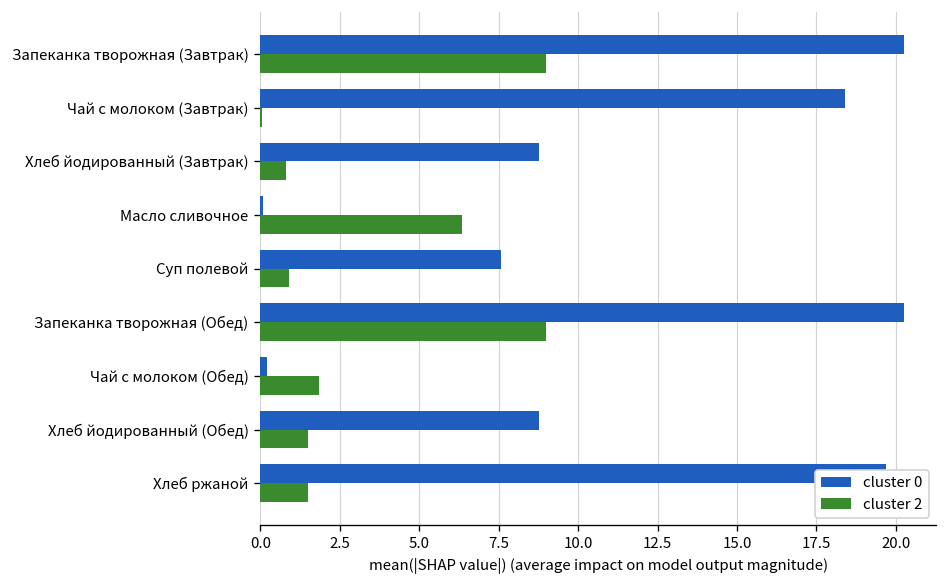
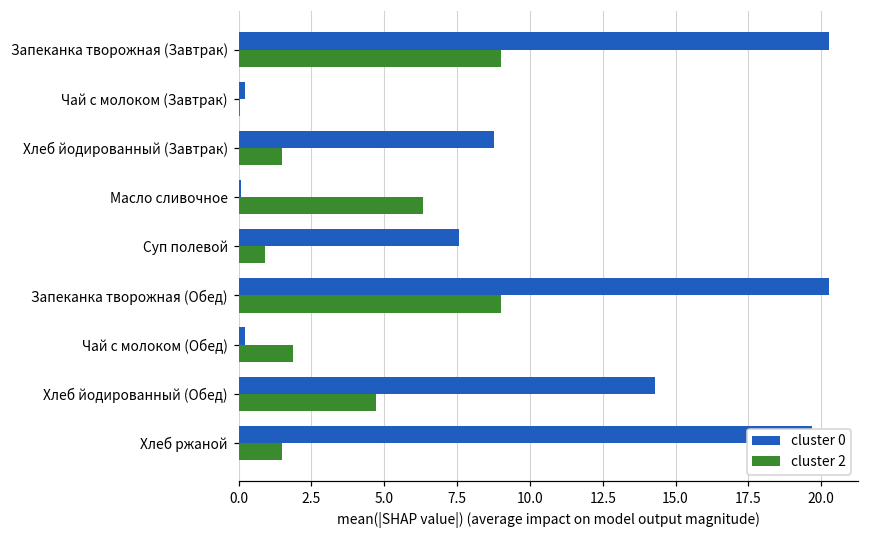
cluster 0, Чай с молоком (Завтрак): 18.4 -> 0.2
cluster 2, Хлеб йодированный (Завтрак): 0.8 -> 1.5
cluster 0, Хлеб йодированный (Обед): 8.8 -> 14.3
cluster 2, Хлеб йодированный (Обед): 1.5 -> 4.7
